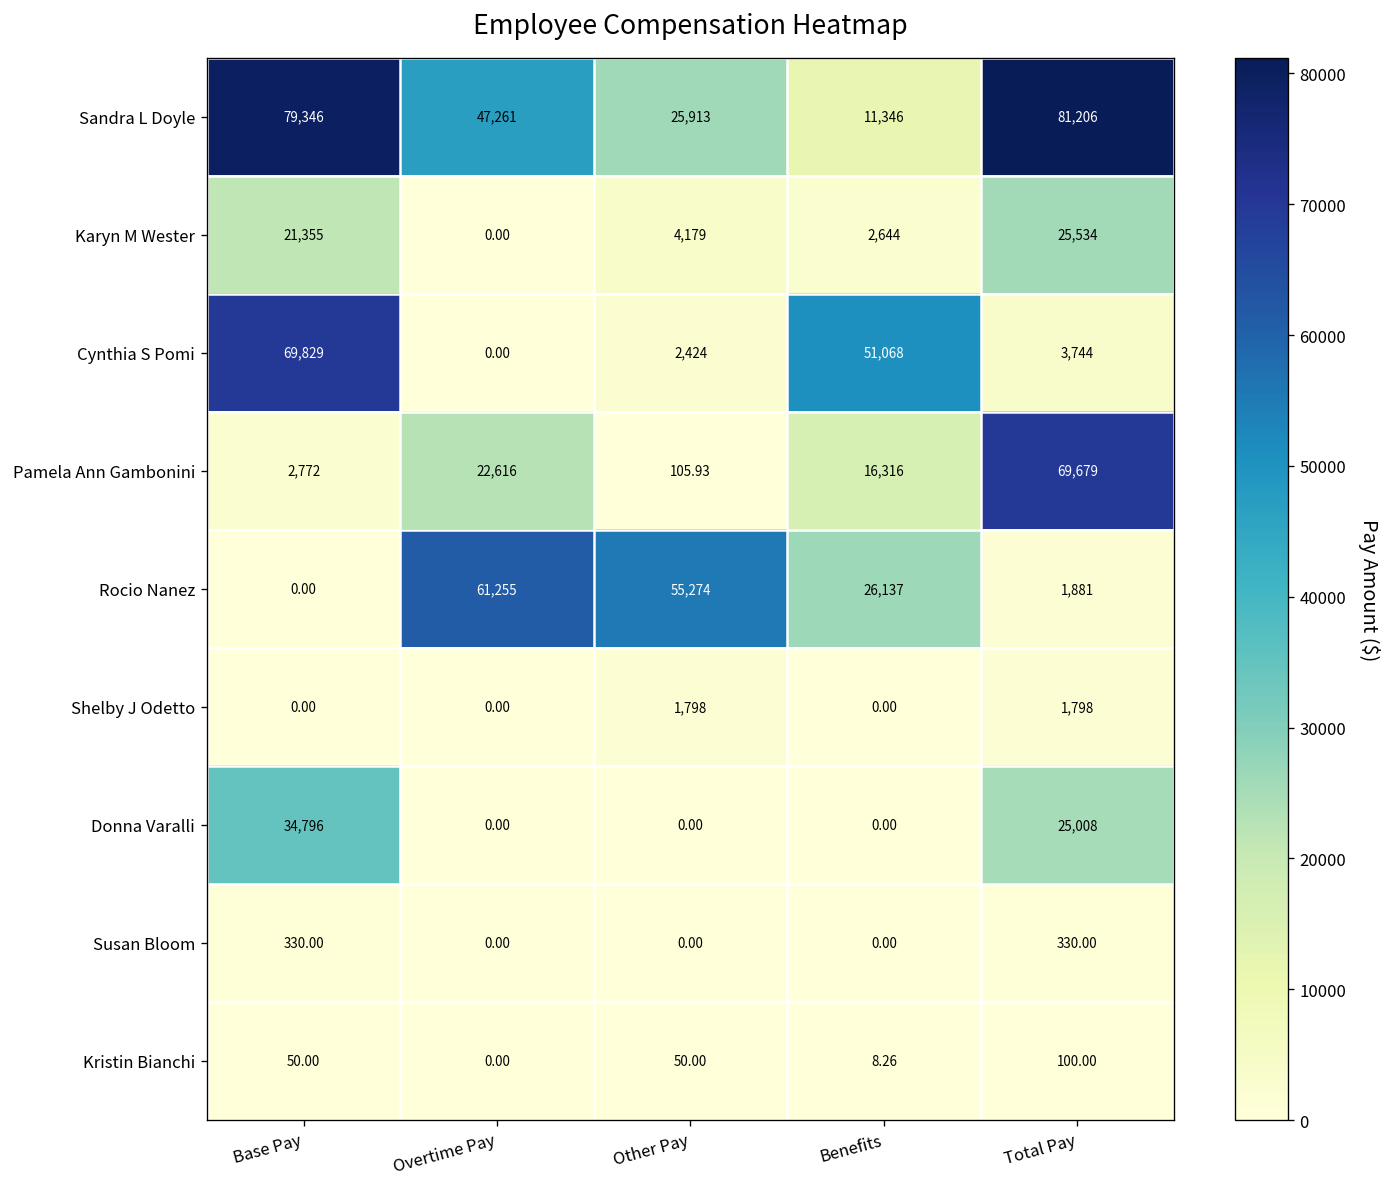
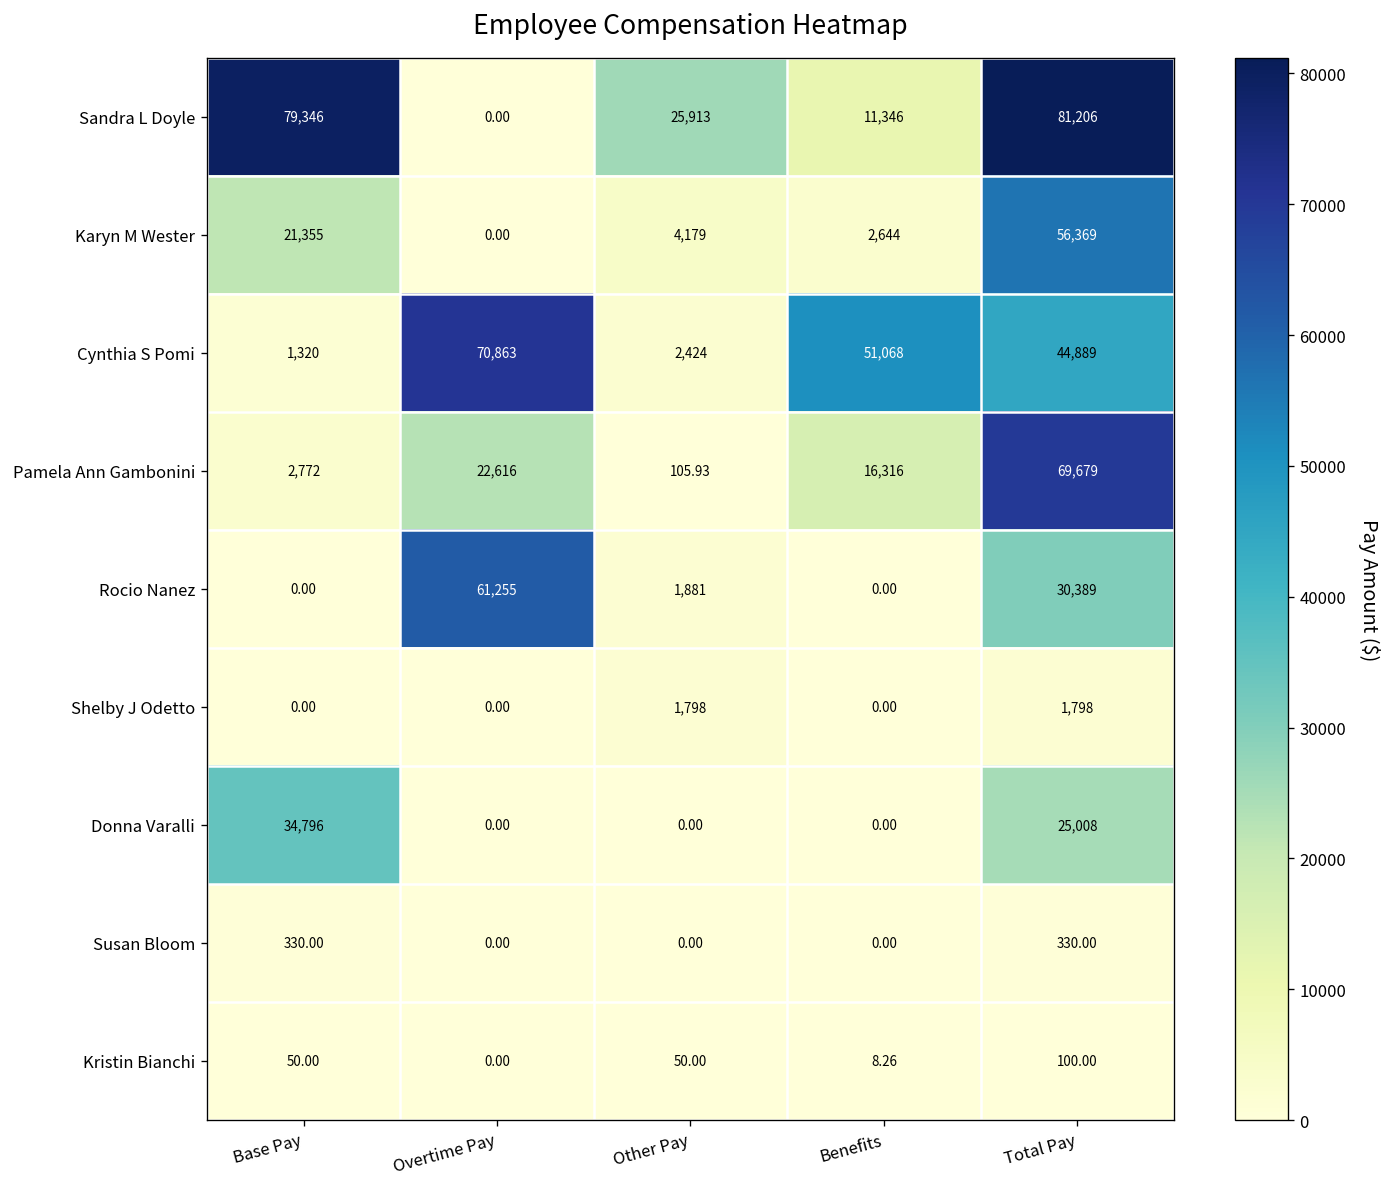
Sandra L Doyle, Overtime Pay: 47,261 -> 0.00
Karyn M Wester, Total Pay: 25,534 -> 56,369
Cynthia S Pomi, Base Pay: 69,829 -> 1,320
Cynthia S Pomi, Overtime Pay: 0.00 -> 70,863
Cynthia S Pomi, Total Pay: 3,744 -> 44,889
Rocio Nanez, Other Pay: 55,274 -> 1,881
Rocio Nanez, Benefits: 26,137 -> 0.00
Rocio Nanez, Total Pay: 1,881 -> 30,389
